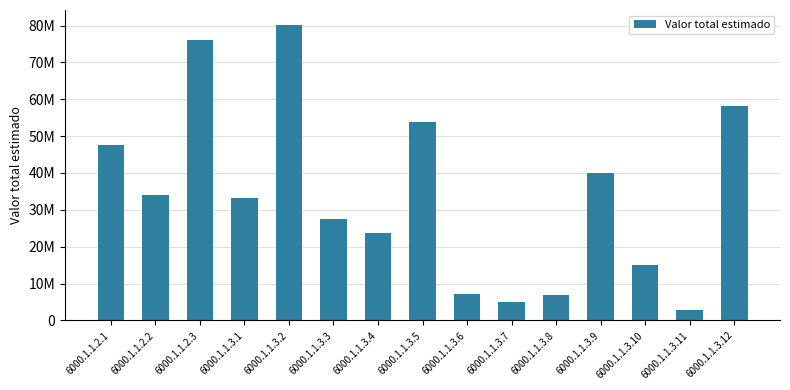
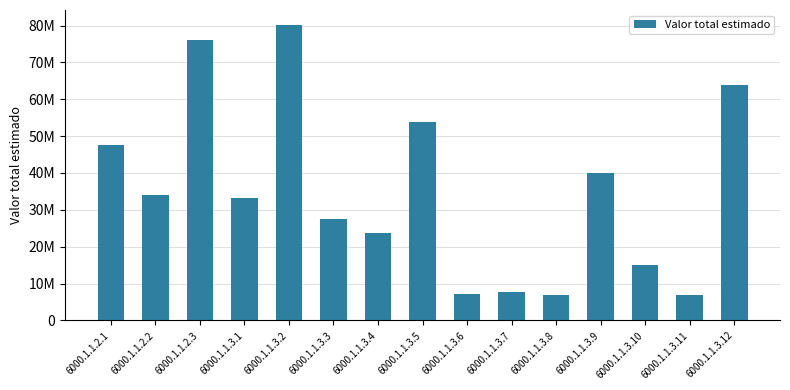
6000.1.1.3.7: 5000000 -> 8000000
6000.1.1.3.11: 3000000 -> 7000000
6000.1.1.3.12: 58000000 -> 64000000
